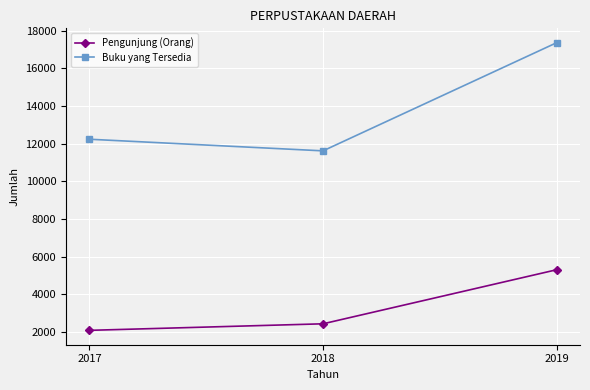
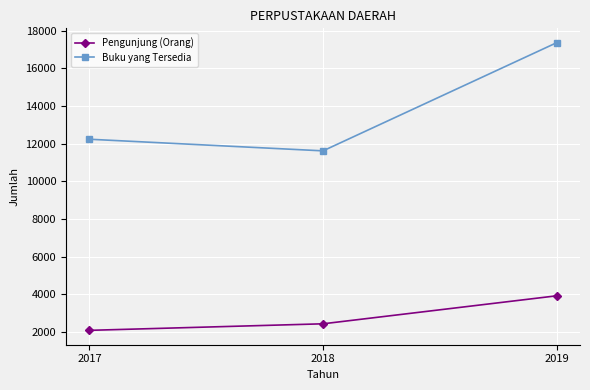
Pengunjung (Orang), 2019: 5300 -> 3900
